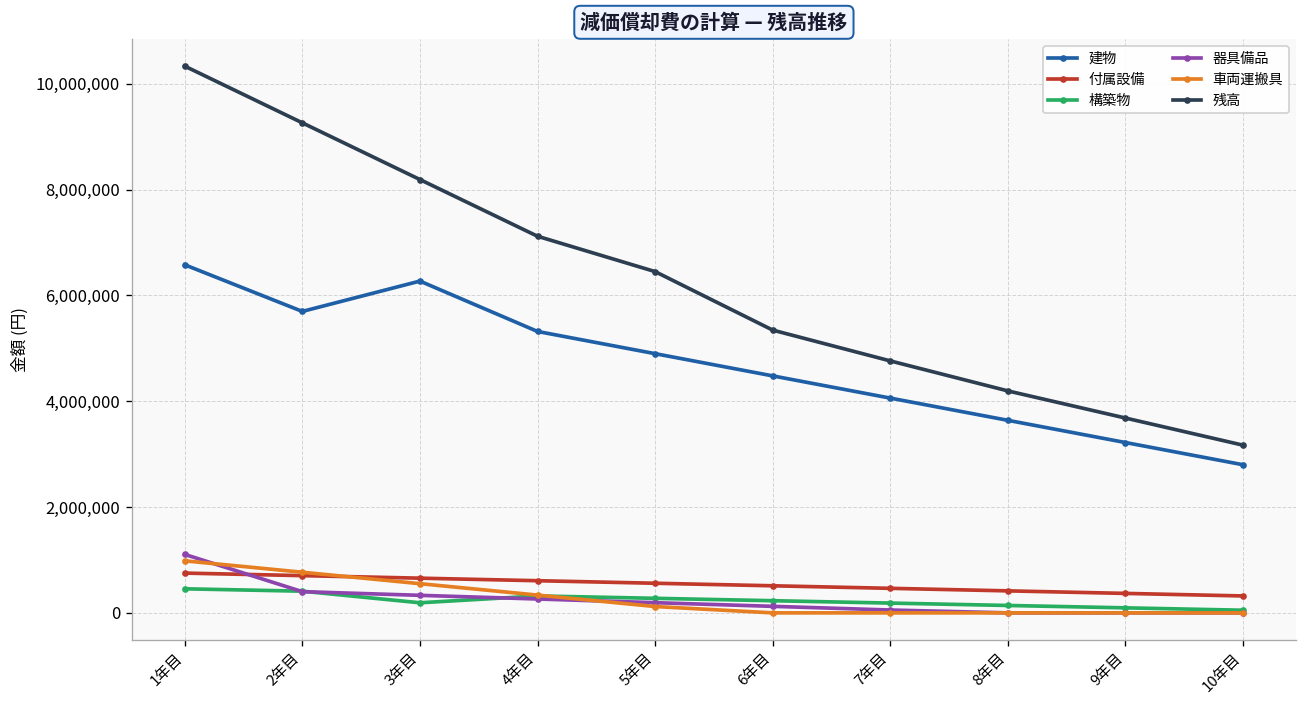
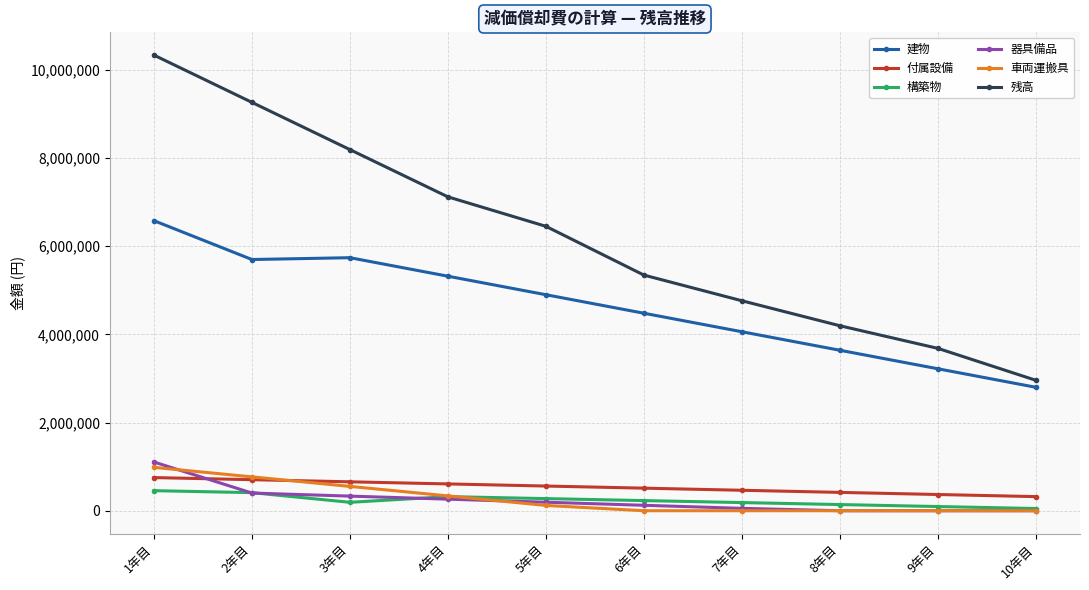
建物, 3年目: 6,300,000 -> 5,700,000
残高, 10年目: 3,200,000 -> 3,000,000
